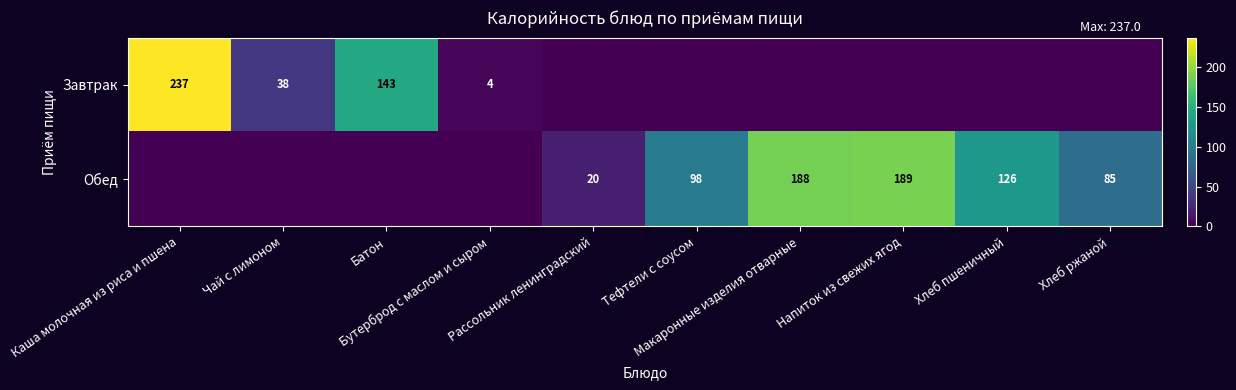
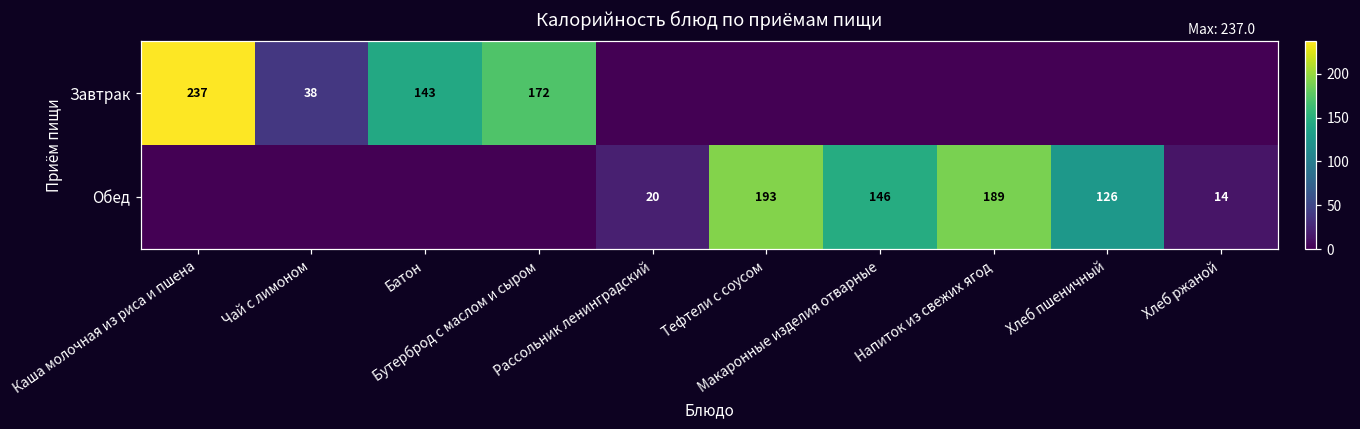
Завтрак, Бутерброд с маслом и сыром: 4 -> 172
Обед, Тефтели с соусом: 98 -> 193
Обед, Макаронные изделия отварные: 188 -> 146
Обед, Хлеб ржаной: 85 -> 14
